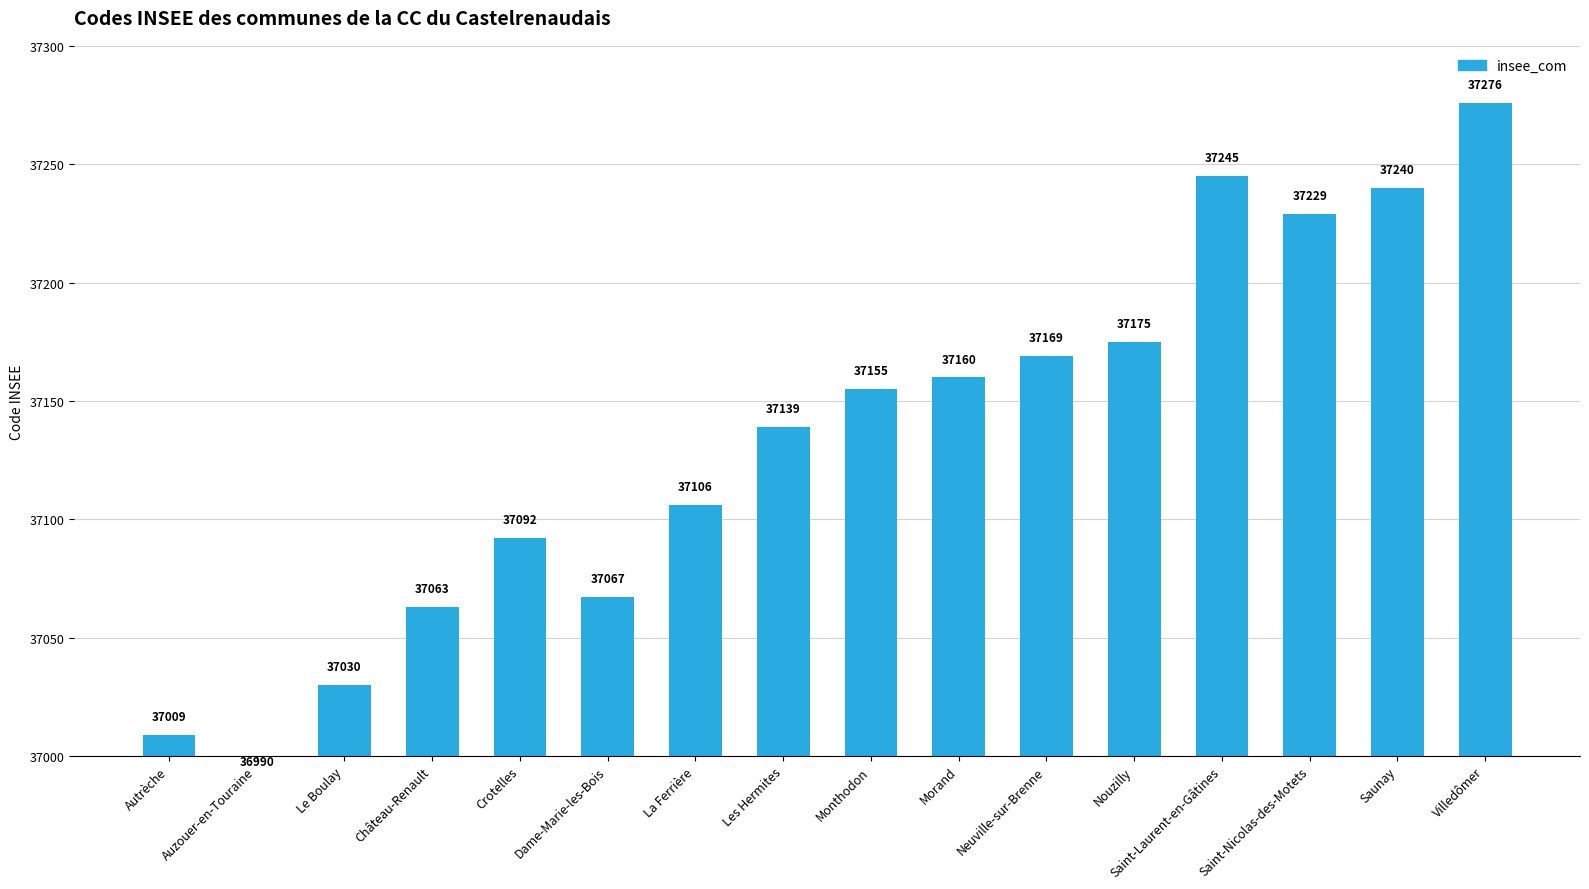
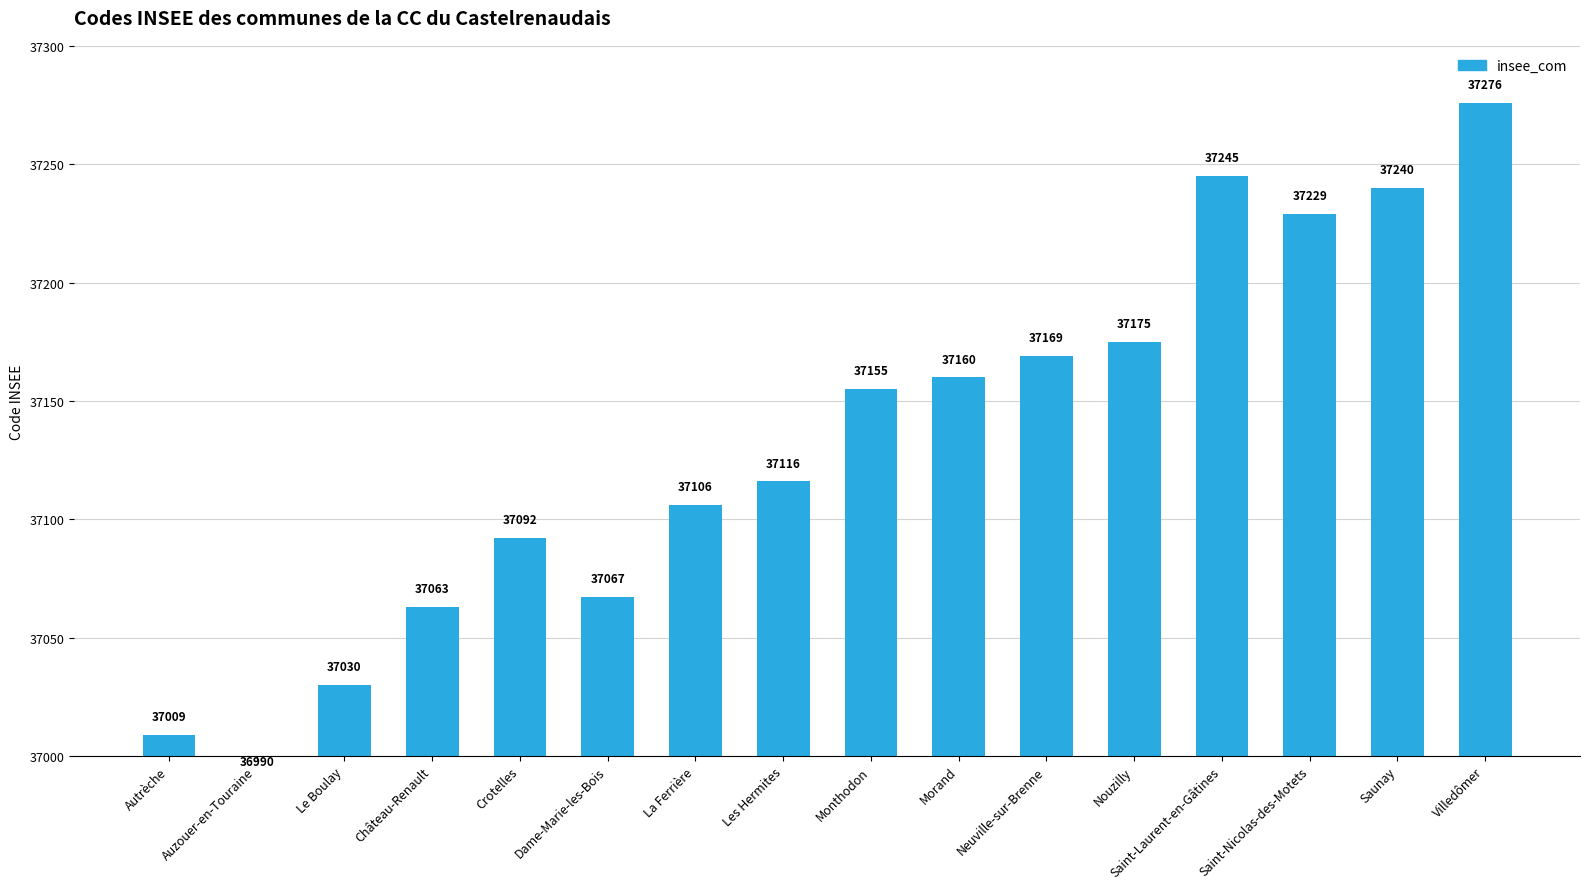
Les Hermites: 37139 -> 37116
